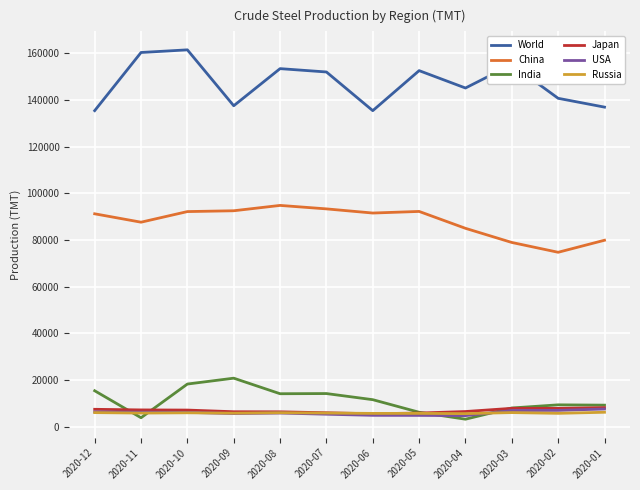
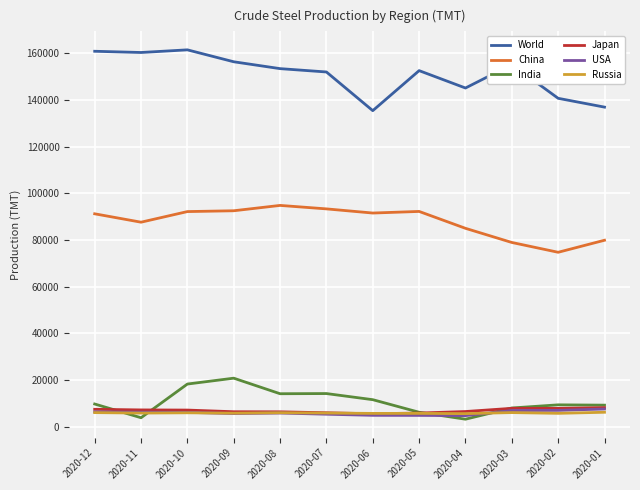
World, 2020-12: 135000 -> 161000
India, 2020-12: 15000 -> 10000
World, 2020-09: 138000 -> 156000
